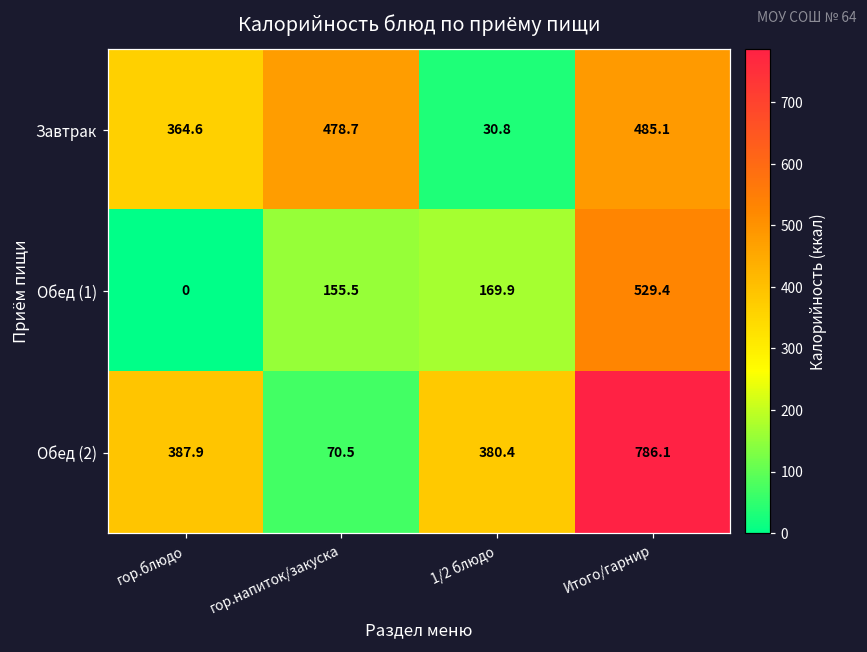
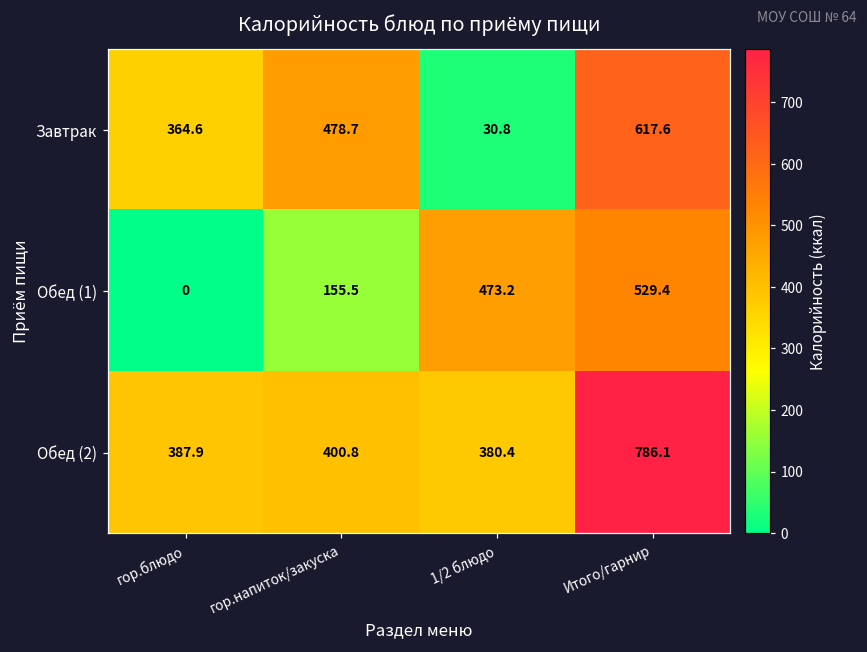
Завтрак, Итого/гарнир: 485.1 -> 617.6
Обед (1), 1/2 блюдо: 169.9 -> 473.2
Обед (2), гор.напиток/закуска: 70.5 -> 400.8
